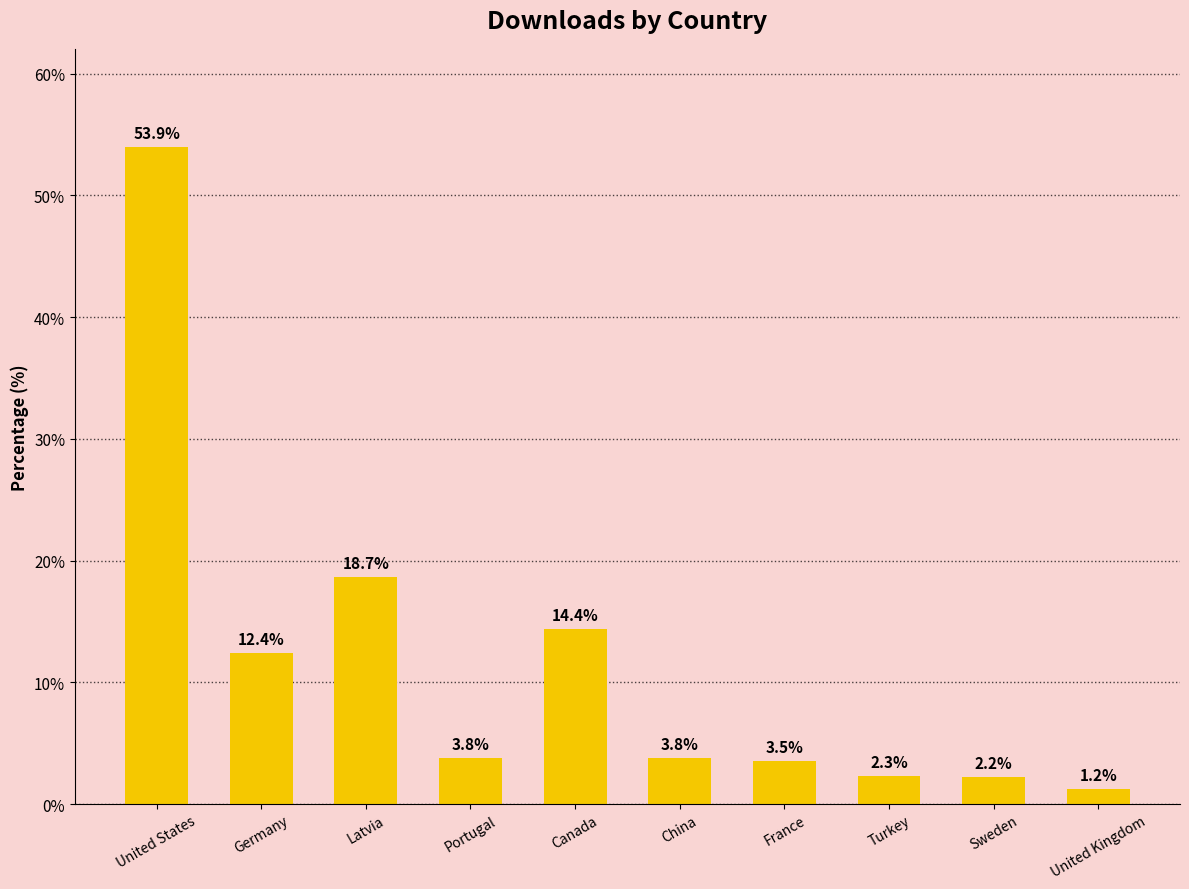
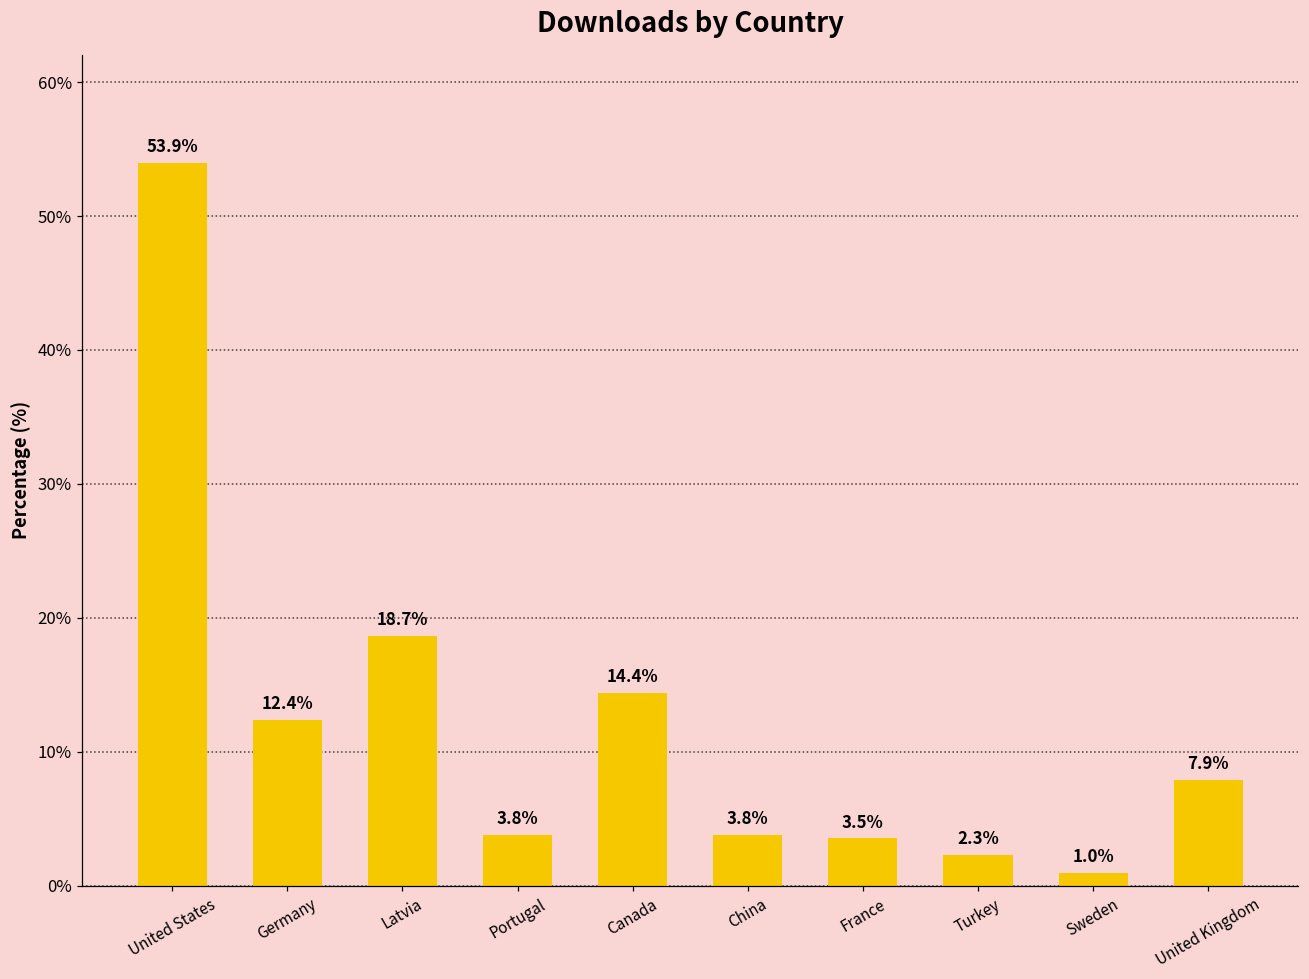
Sweden: 2.2% -> 1.0%
United Kingdom: 1.2% -> 7.9%
